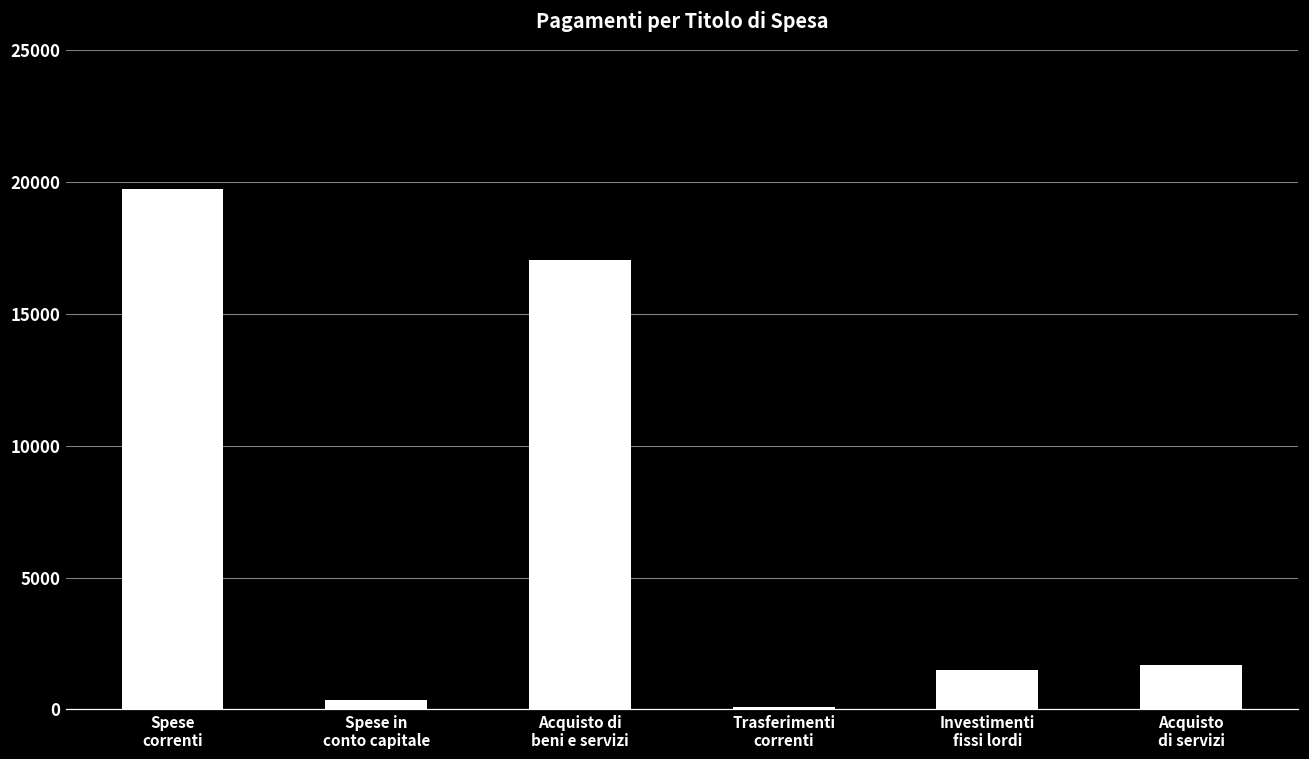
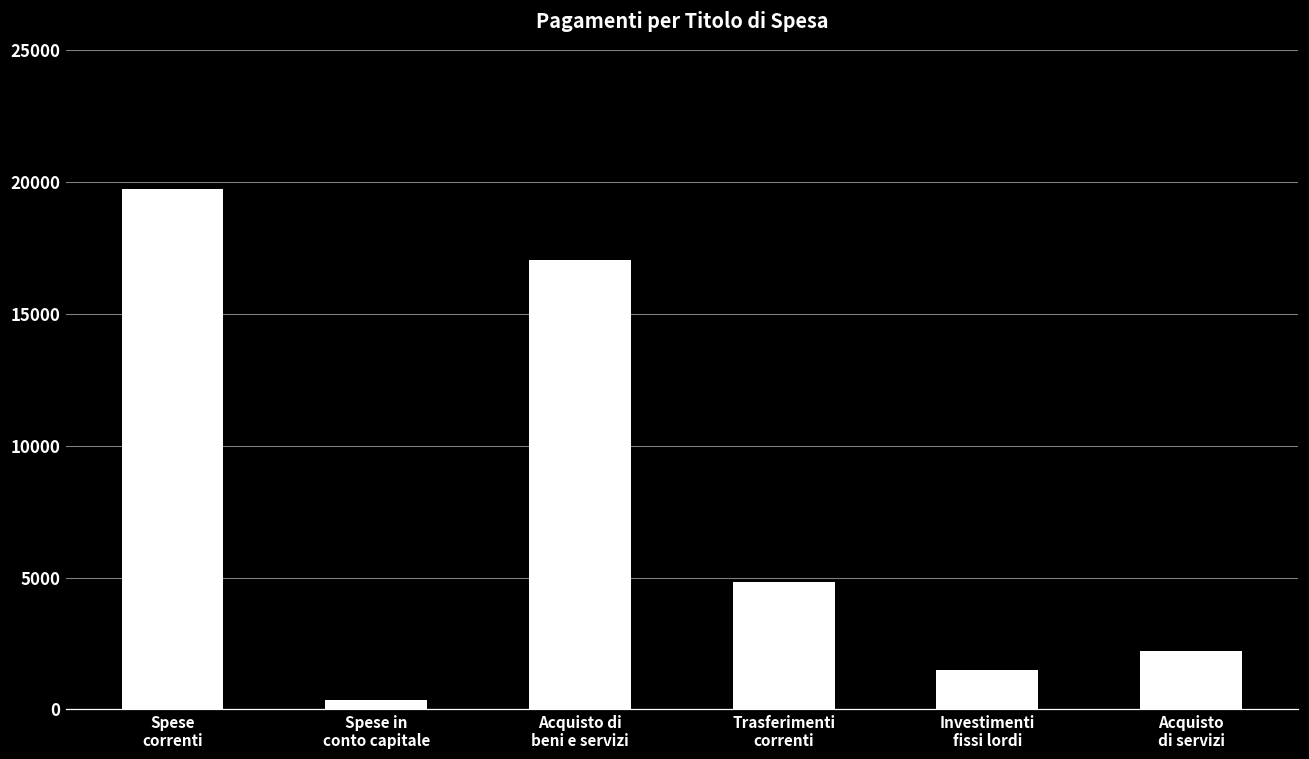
Trasferimenti correnti: 100 -> 4800
Acquisto di servizi: 1700 -> 2200
